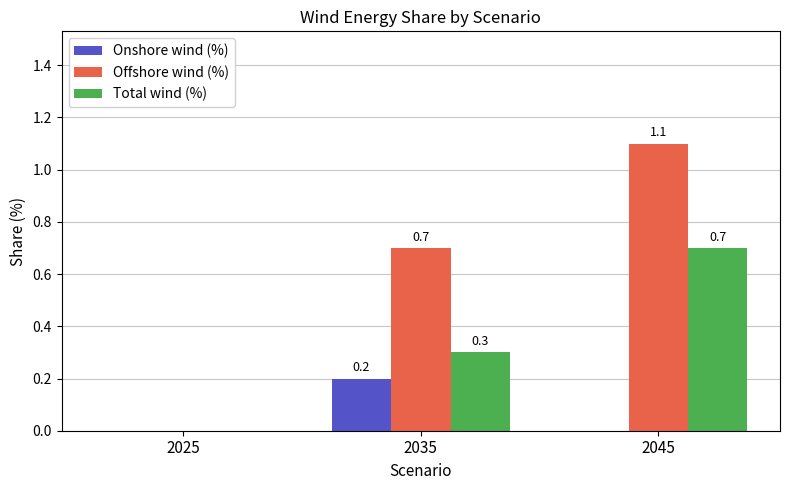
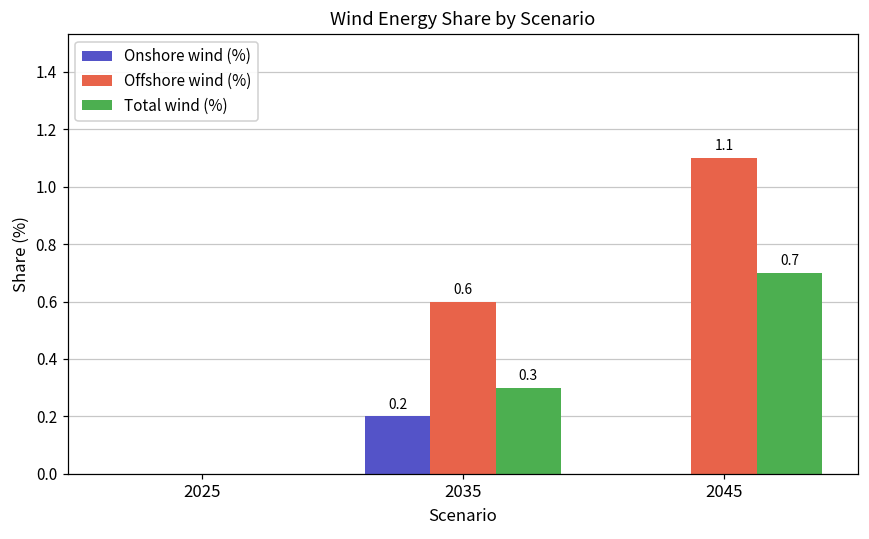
Offshore wind (%), 2035: 0.7 -> 0.6
